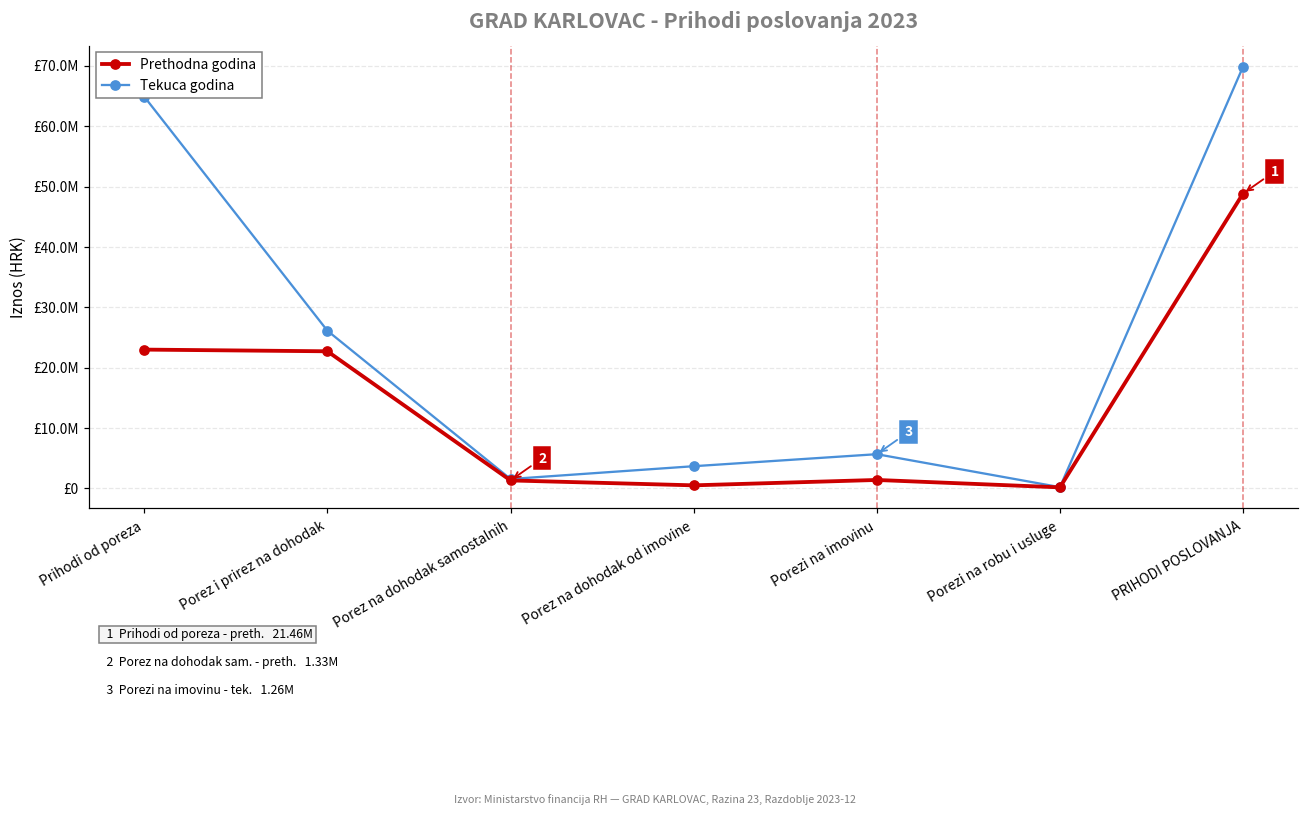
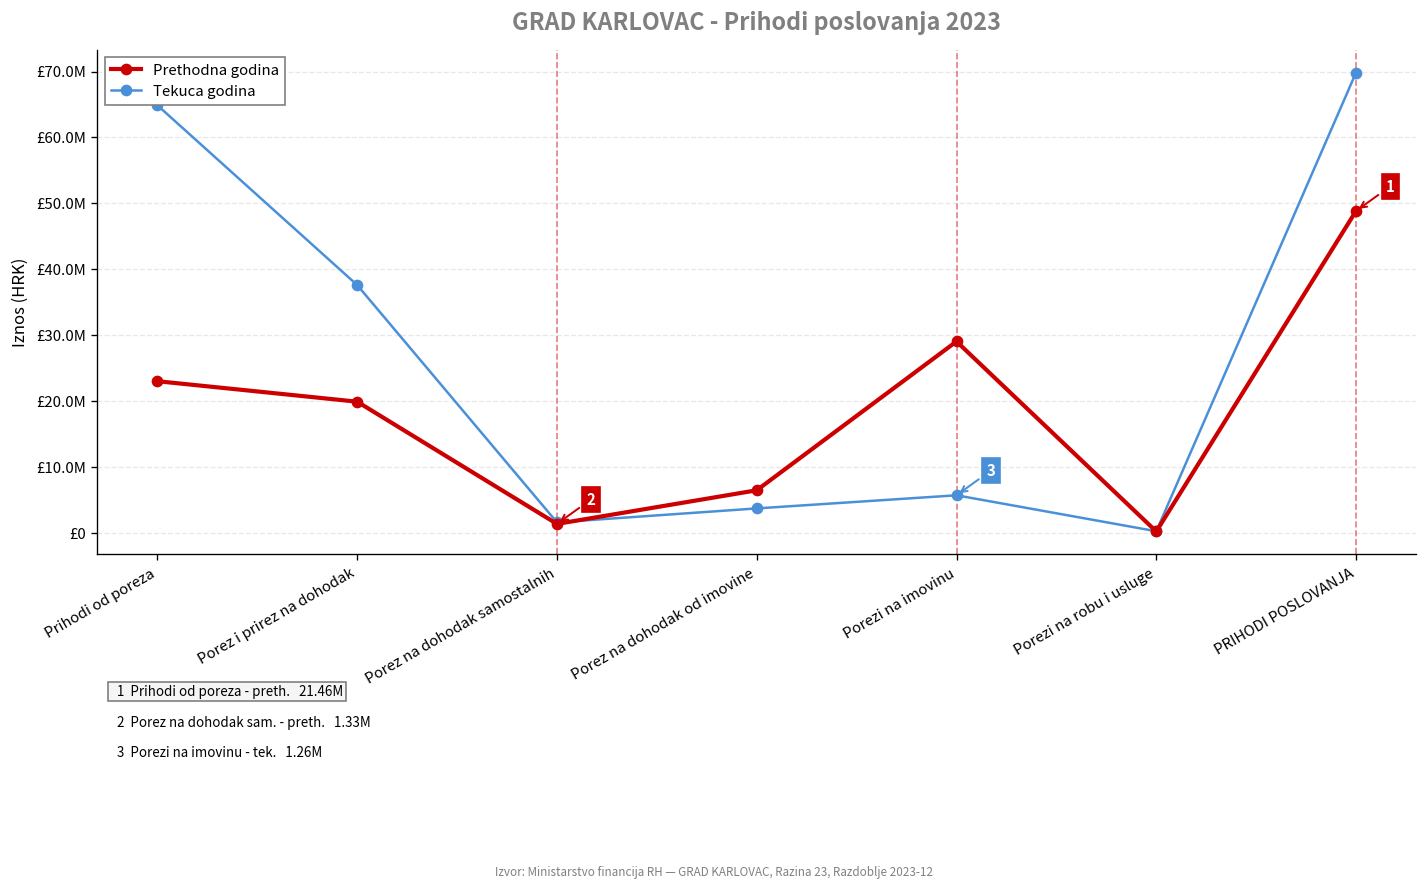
Prethodna godina, Porez i prirez na dohodak: £23000000 -> £20000000
Tekuca godina, Porez i prirez na dohodak: £26000000 -> £38000000
Prethodna godina, Porez na dohodak od imovine: £1000000 -> £6000000
Prethodna godina, Porezi na imovinu: £1000000 -> £29000000
